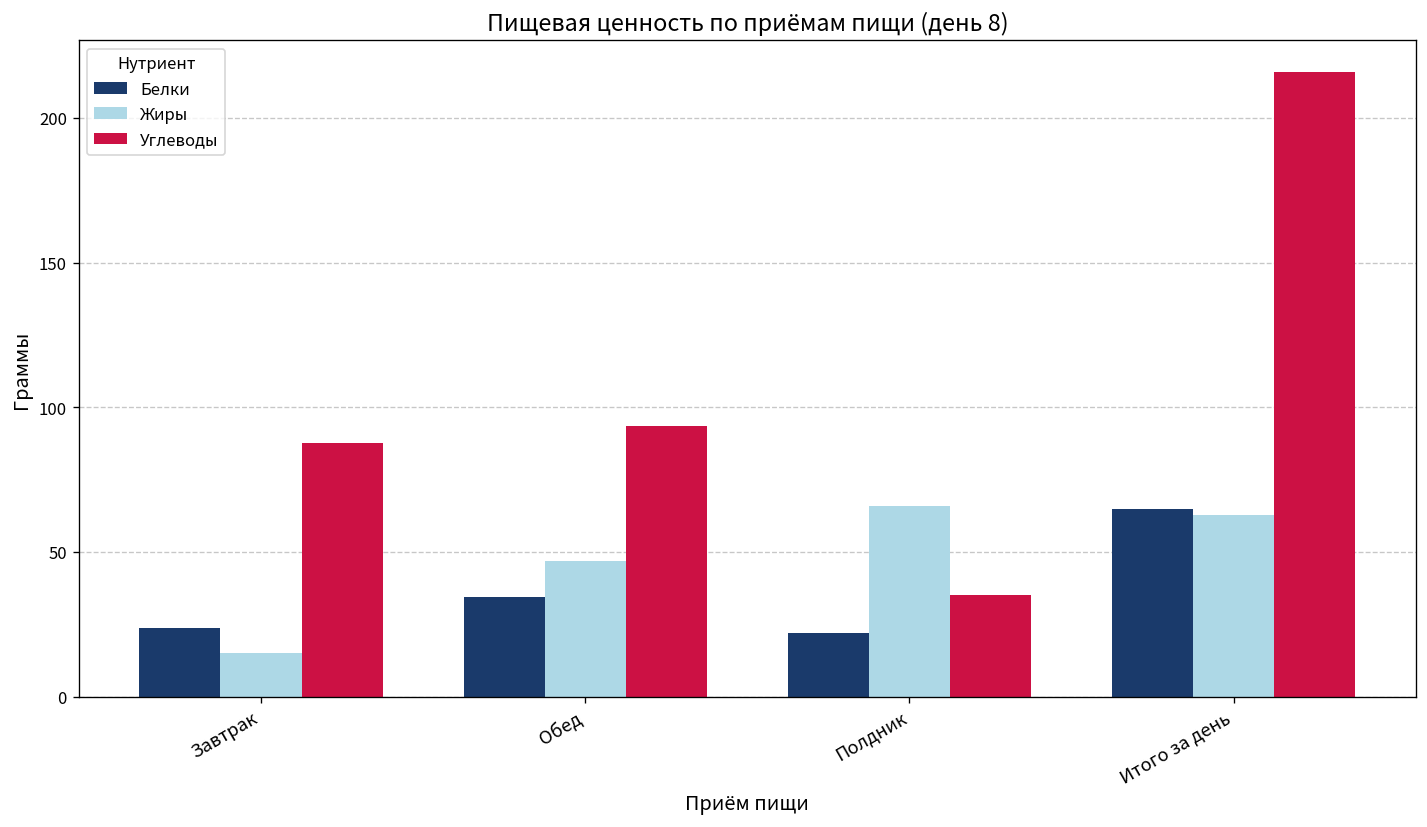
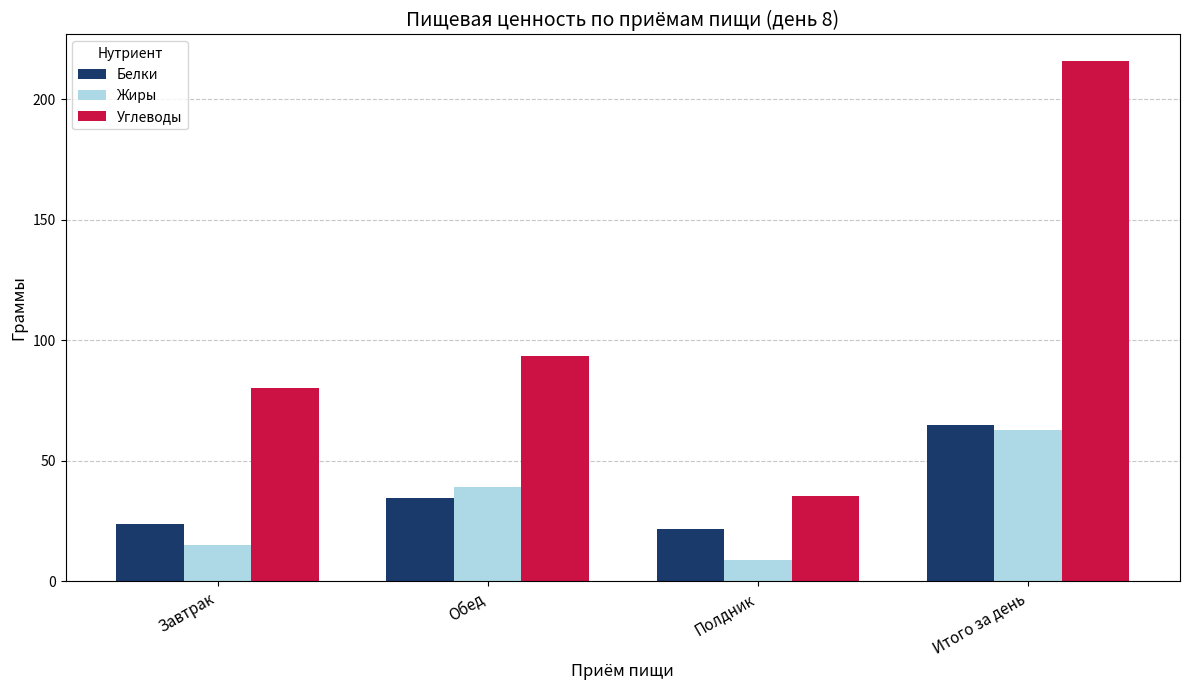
Углеводы, Завтрак: 88 -> 80
Жиры, Обед: 47 -> 39
Жиры, Полдник: 66 -> 9
